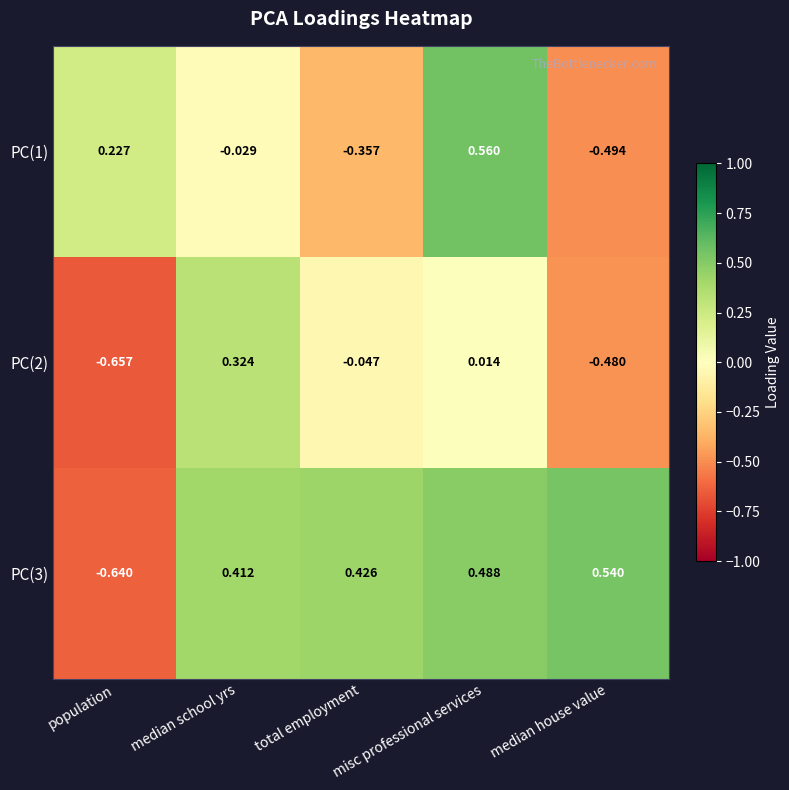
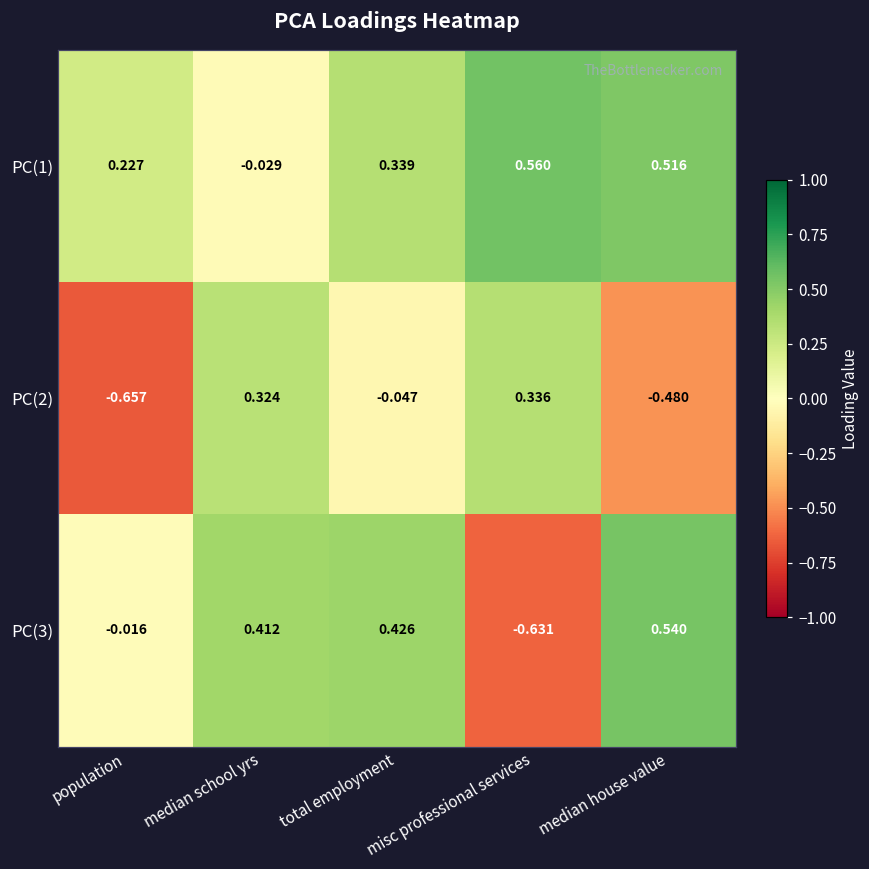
PC(1), total employment: -0.357 -> 0.339
PC(1), median house value: -0.494 -> 0.516
PC(2), misc professional services: 0.014 -> 0.336
PC(3), population: -0.640 -> -0.016
PC(3), misc professional services: 0.488 -> -0.631
